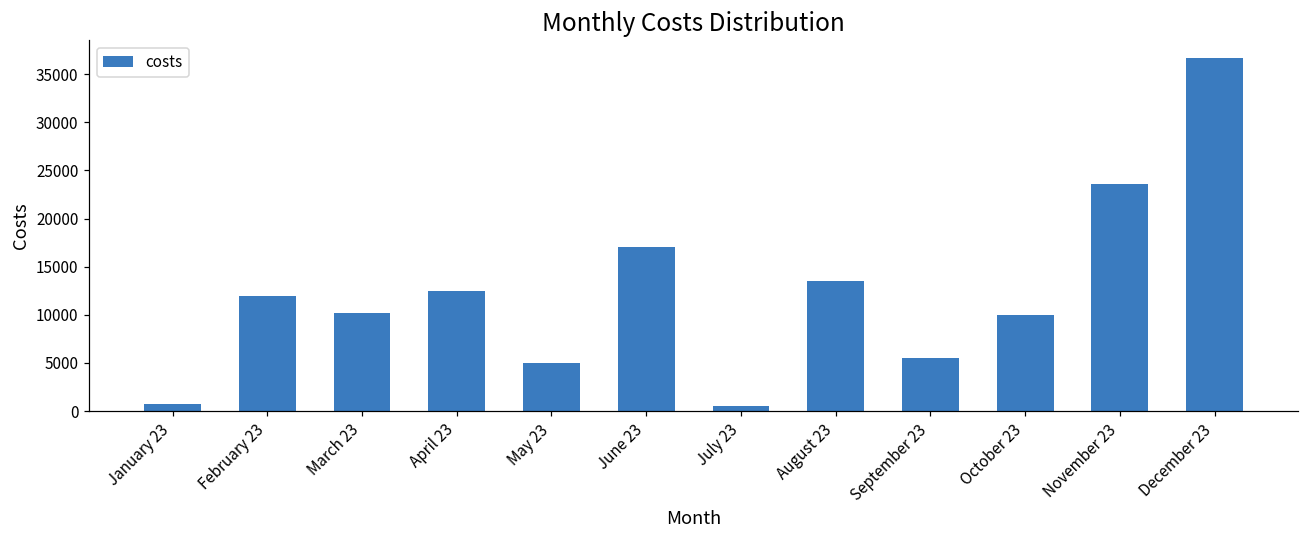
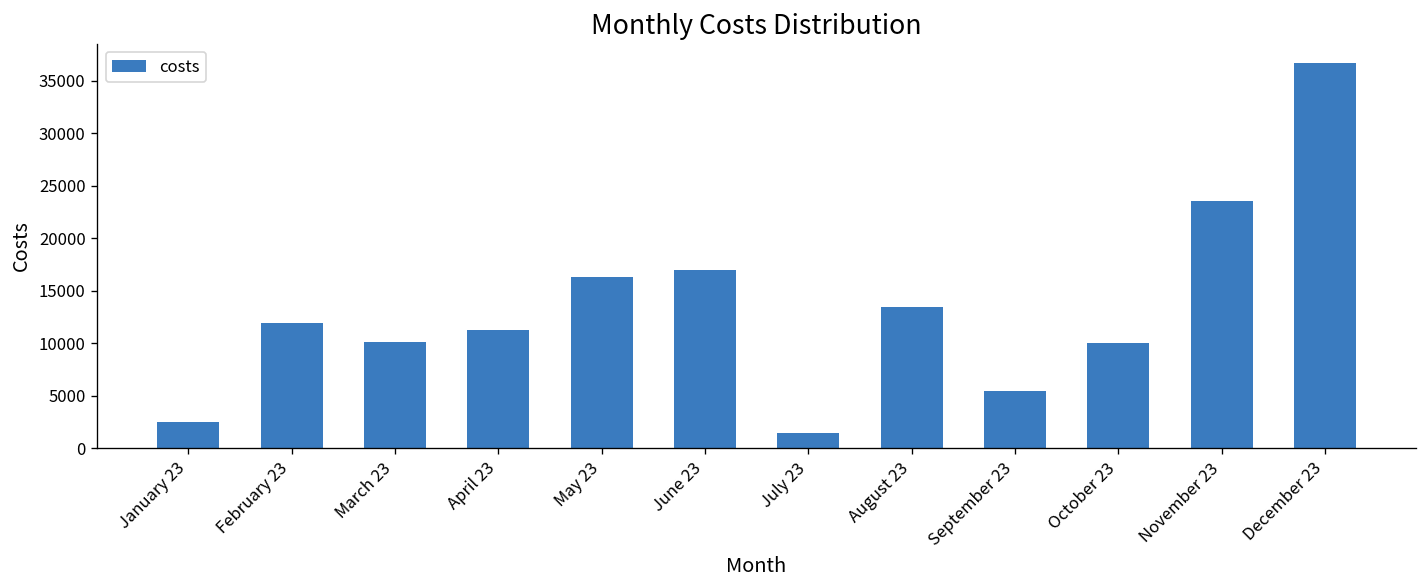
January 23: 1000 -> 2000
April 23: 12000 -> 11000
May 23: 5000 -> 16000
July 23: 600 -> 1500
